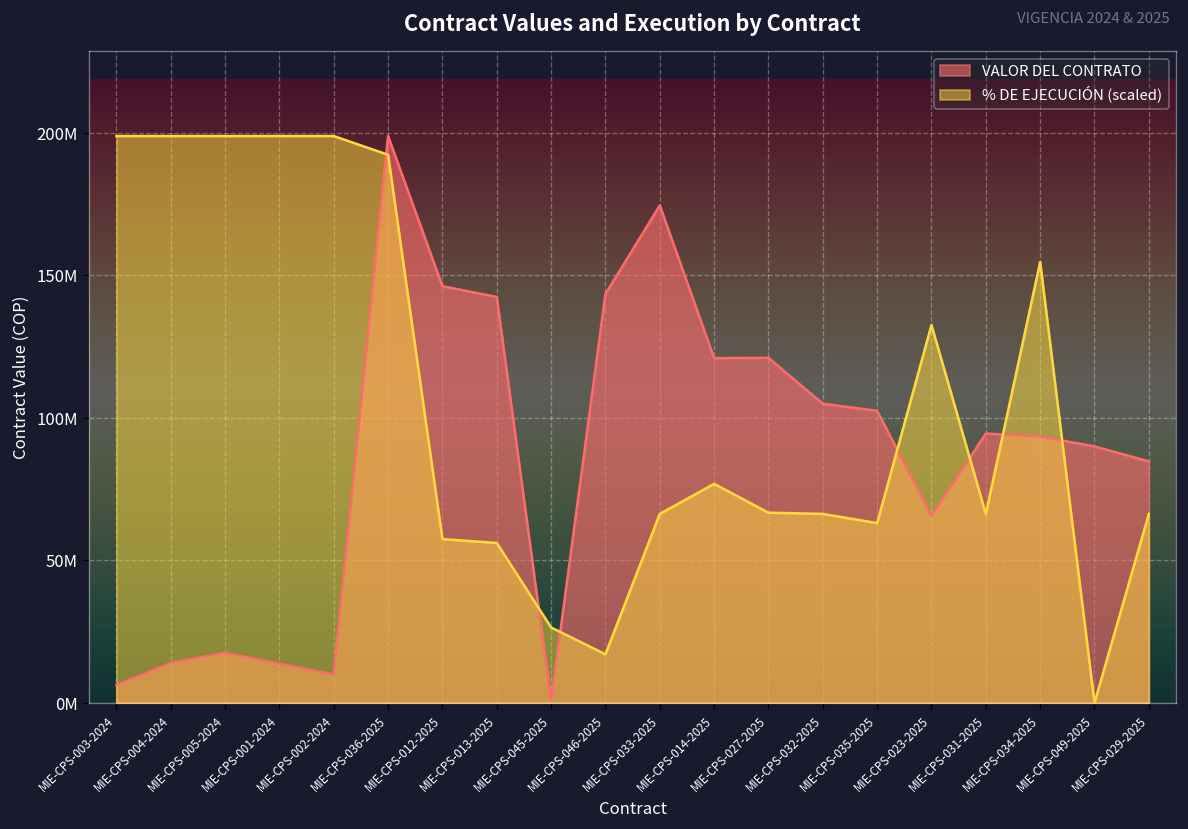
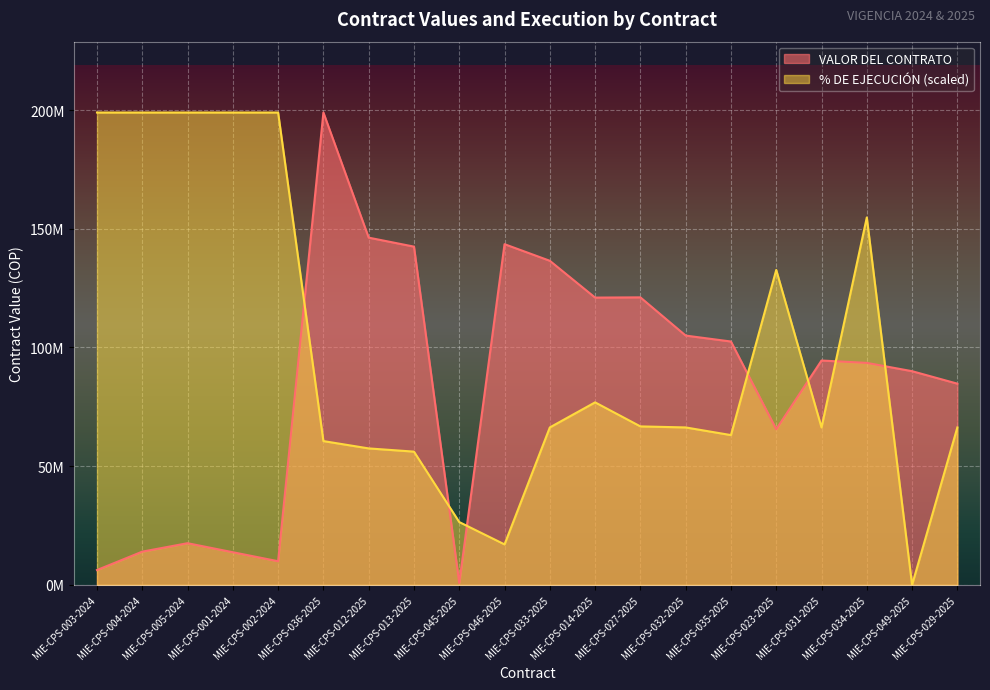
% DE EJECUCIÓN (scaled), MIE-CPS-036-2025: 192000000 -> 61000000
VALOR DEL CONTRATO, MIE-CPS-033-2025: 175000000 -> 137000000
